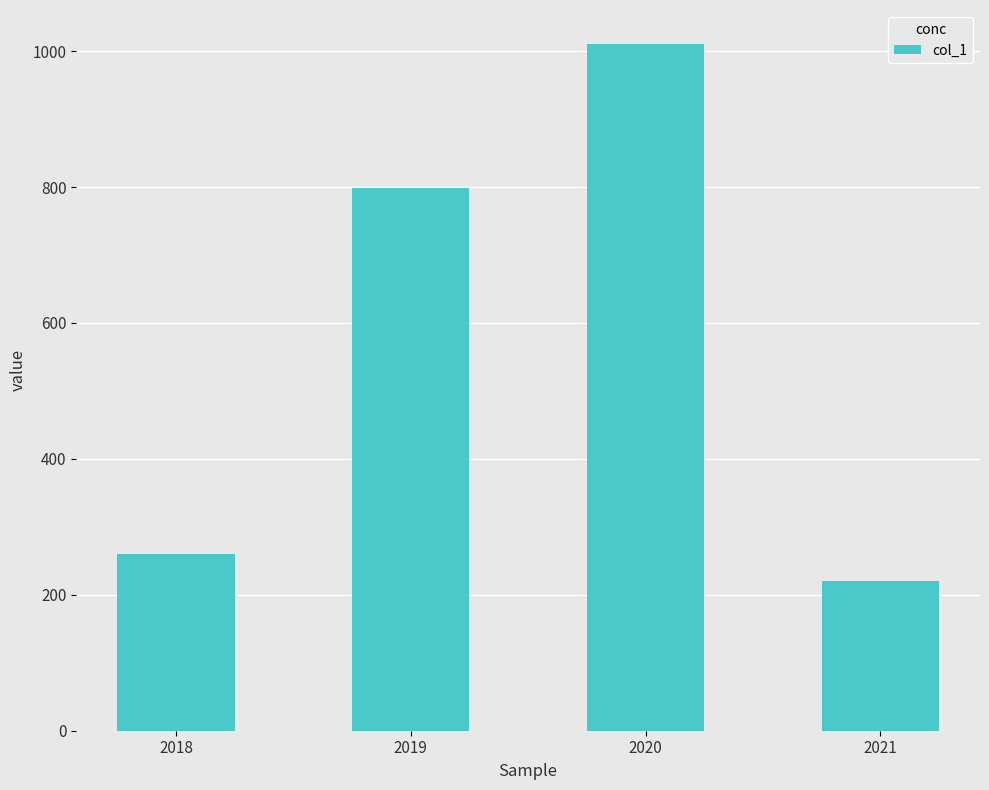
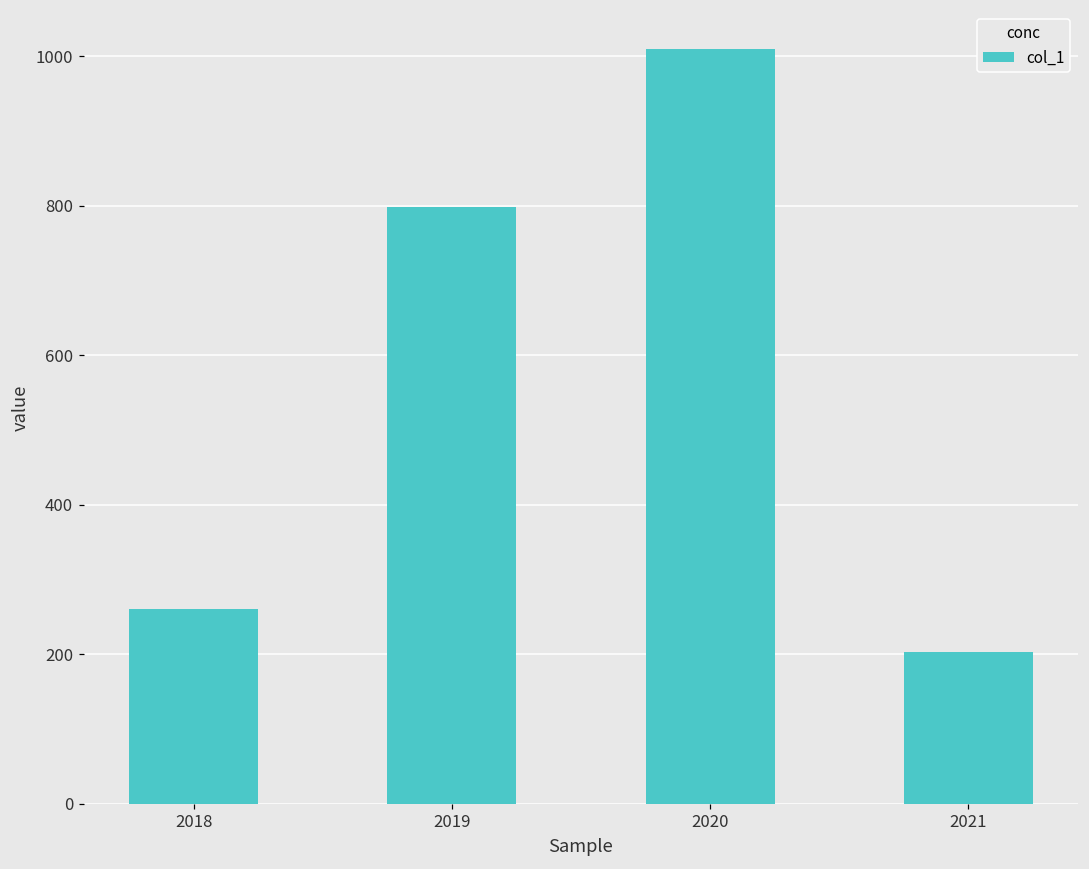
2021: 220 -> 200
